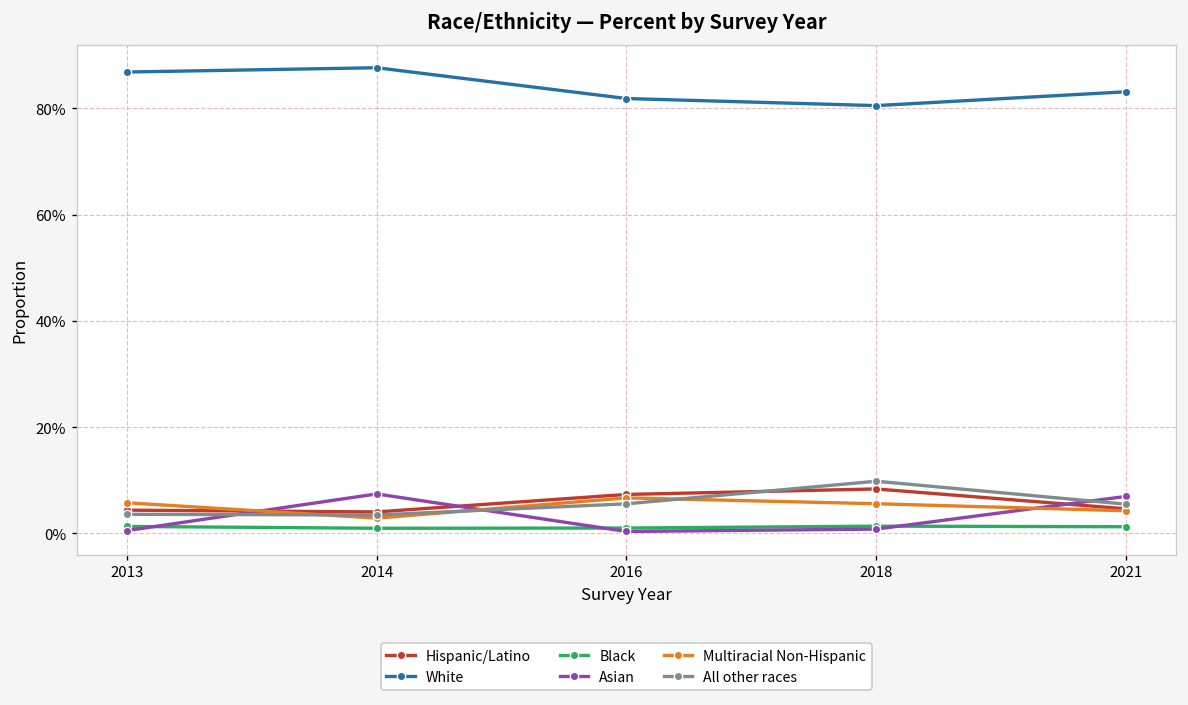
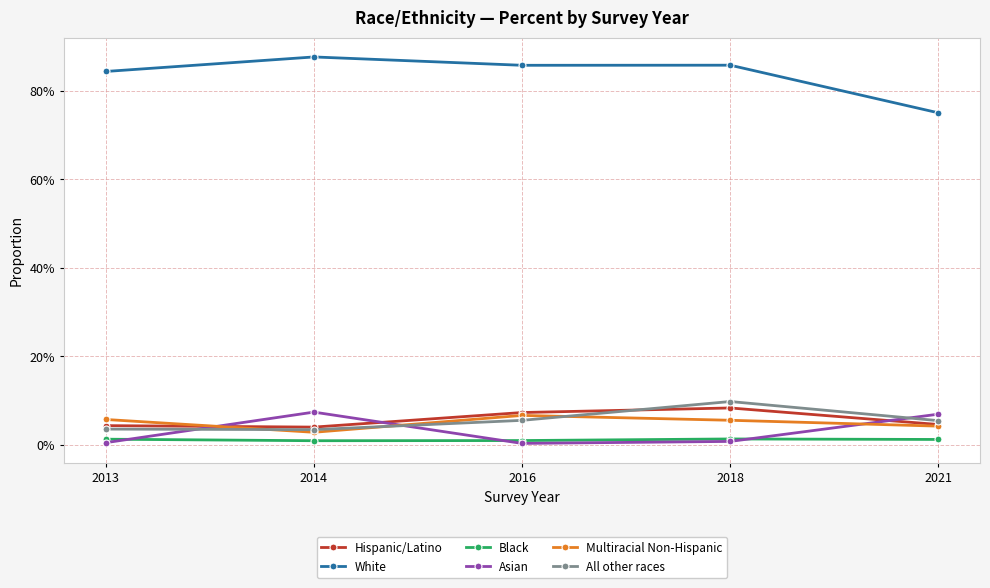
White, 2013: 87% -> 84%
White, 2016: 82% -> 86%
White, 2018: 81% -> 86%
White, 2021: 83% -> 75%
